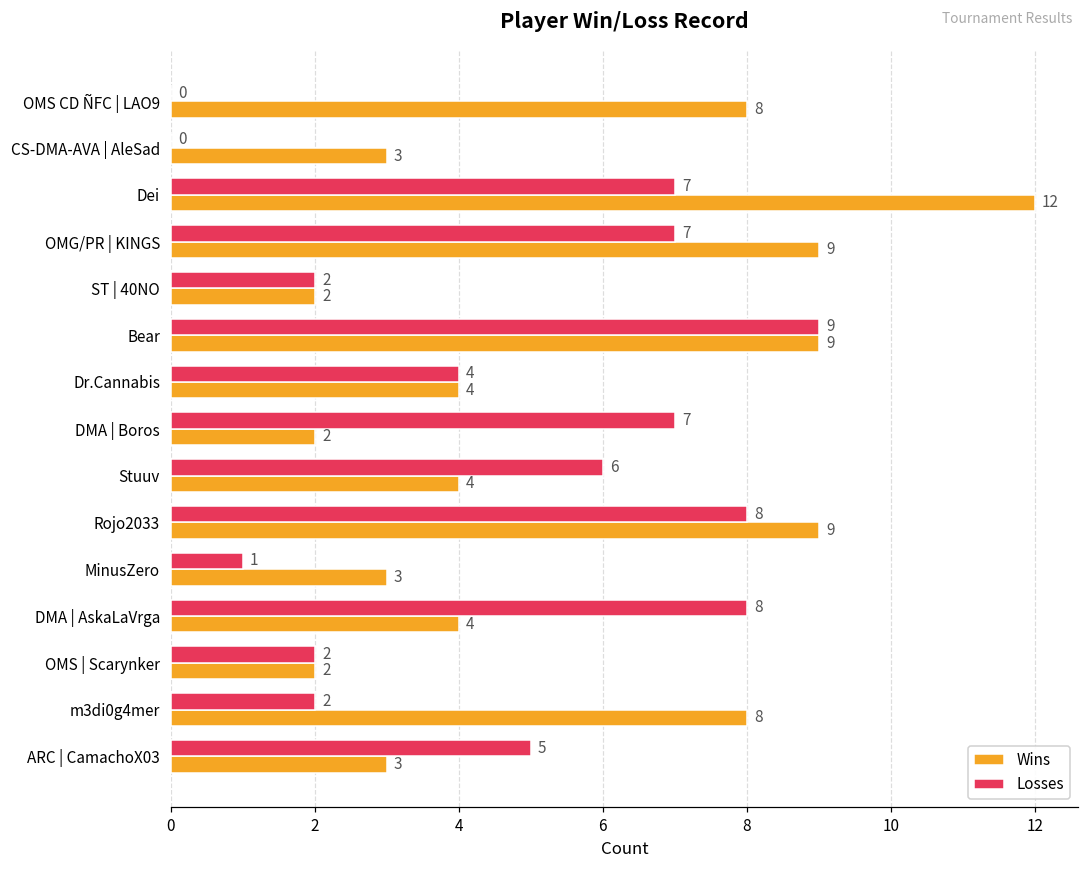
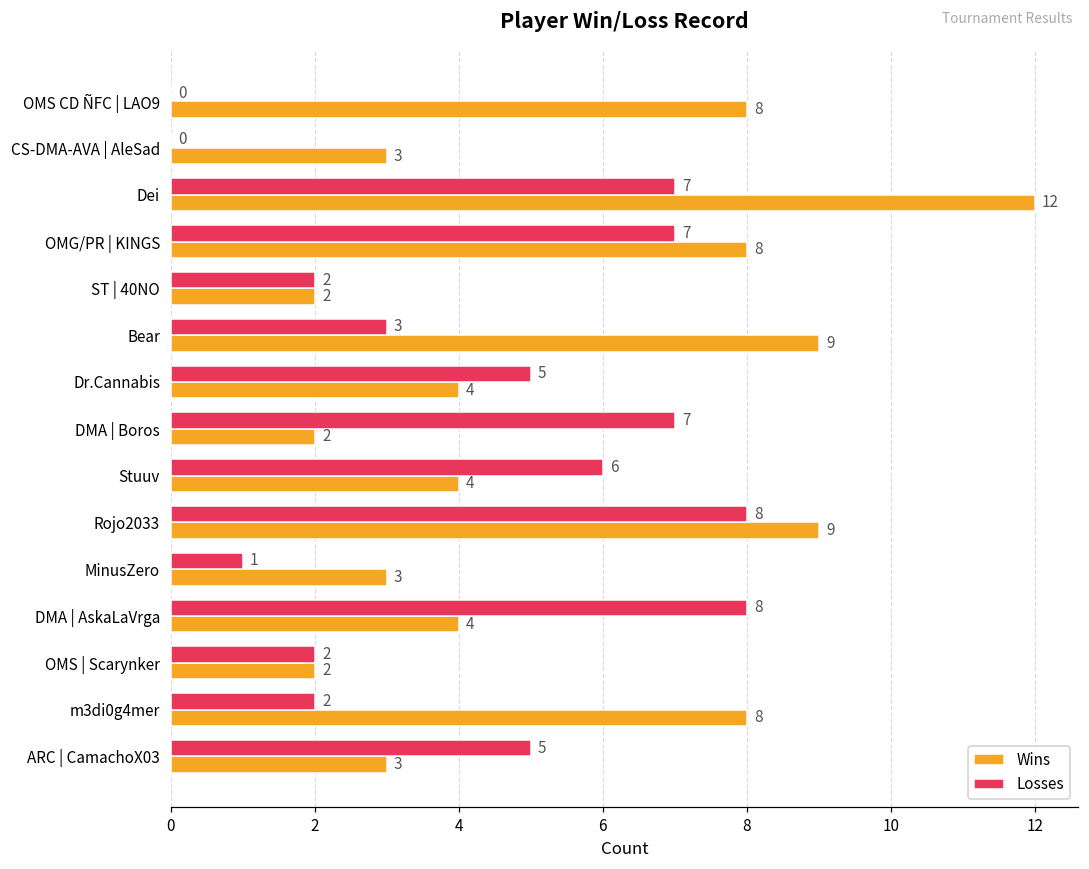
Wins, OMG/PR | KINGS: 9 -> 8
Losses, Bear: 9 -> 3
Losses, Dr.Cannabis: 4 -> 5
